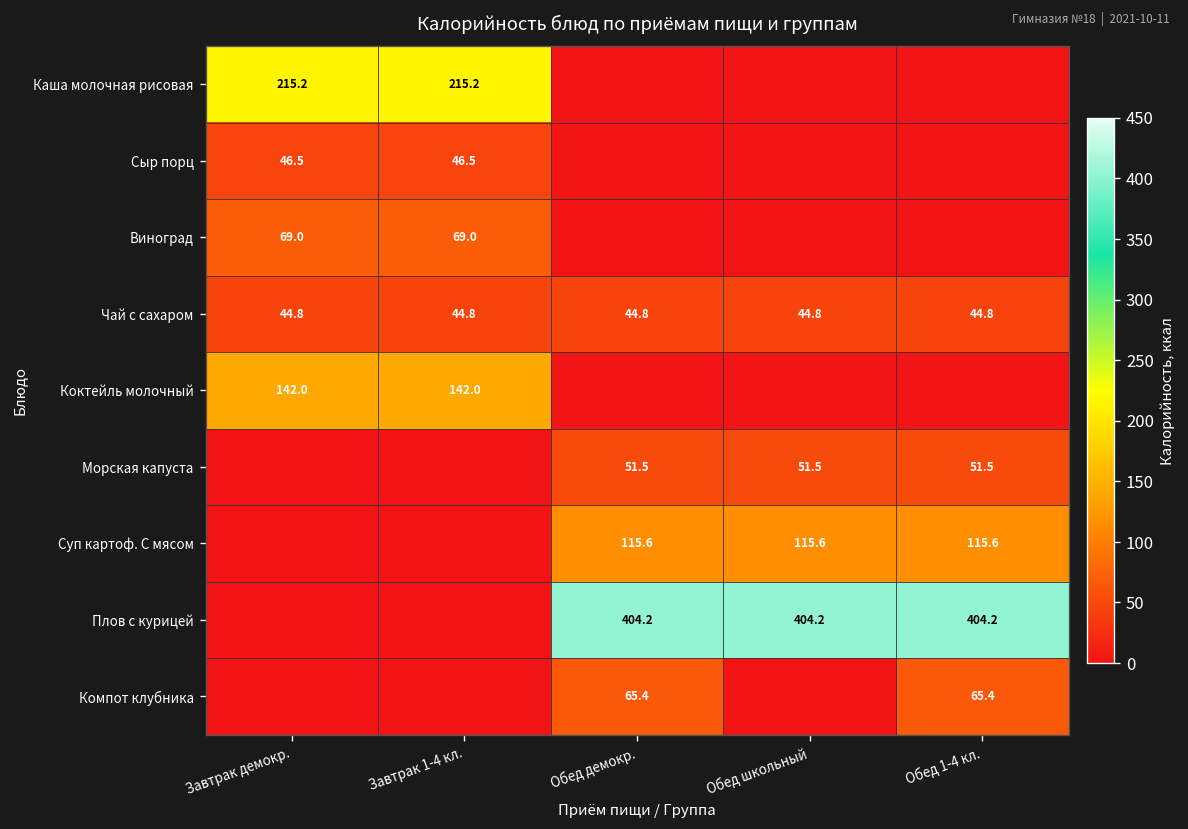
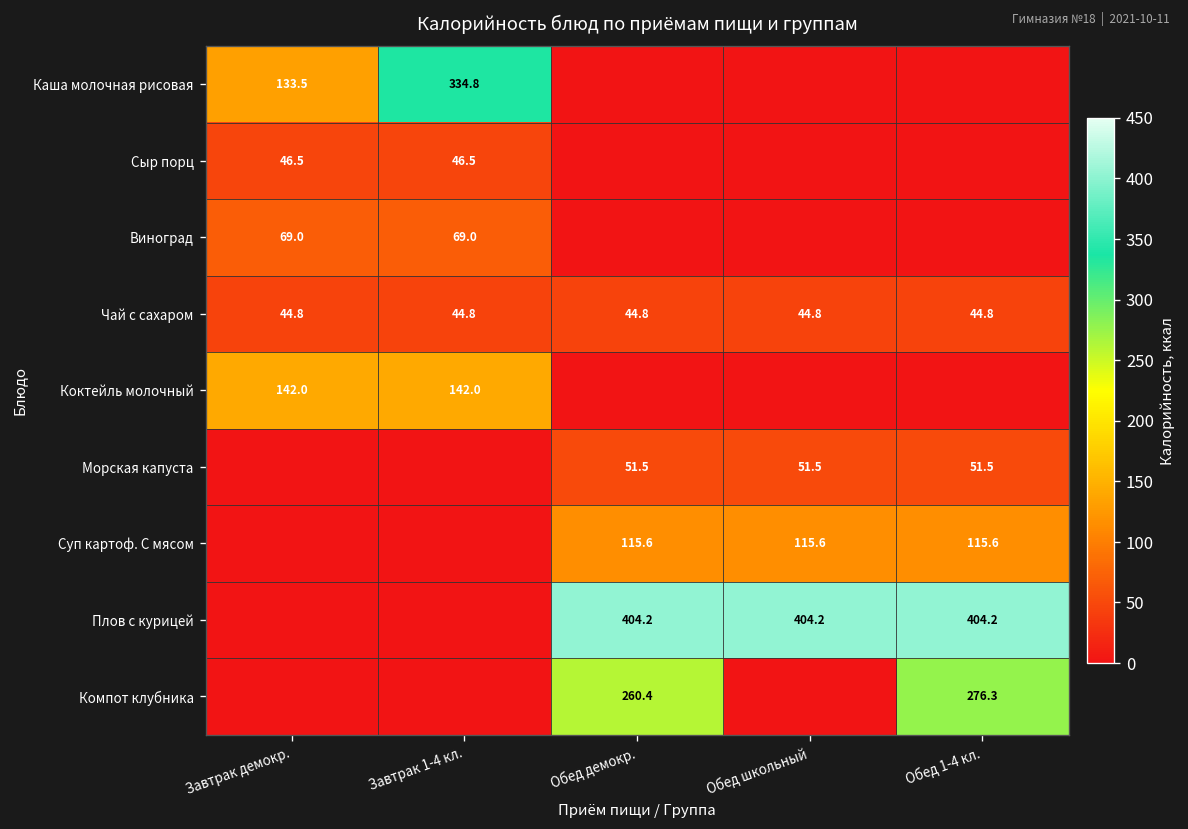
Каша молочная рисовая, Завтрак демокр.: 215.2 -> 133.5
Каша молочная рисовая, Завтрак 1-4 кл.: 215.2 -> 334.8
Компот клубника, Обед демокр.: 65.4 -> 260.4
Компот клубника, Обед 1-4 кл.: 65.4 -> 276.3
